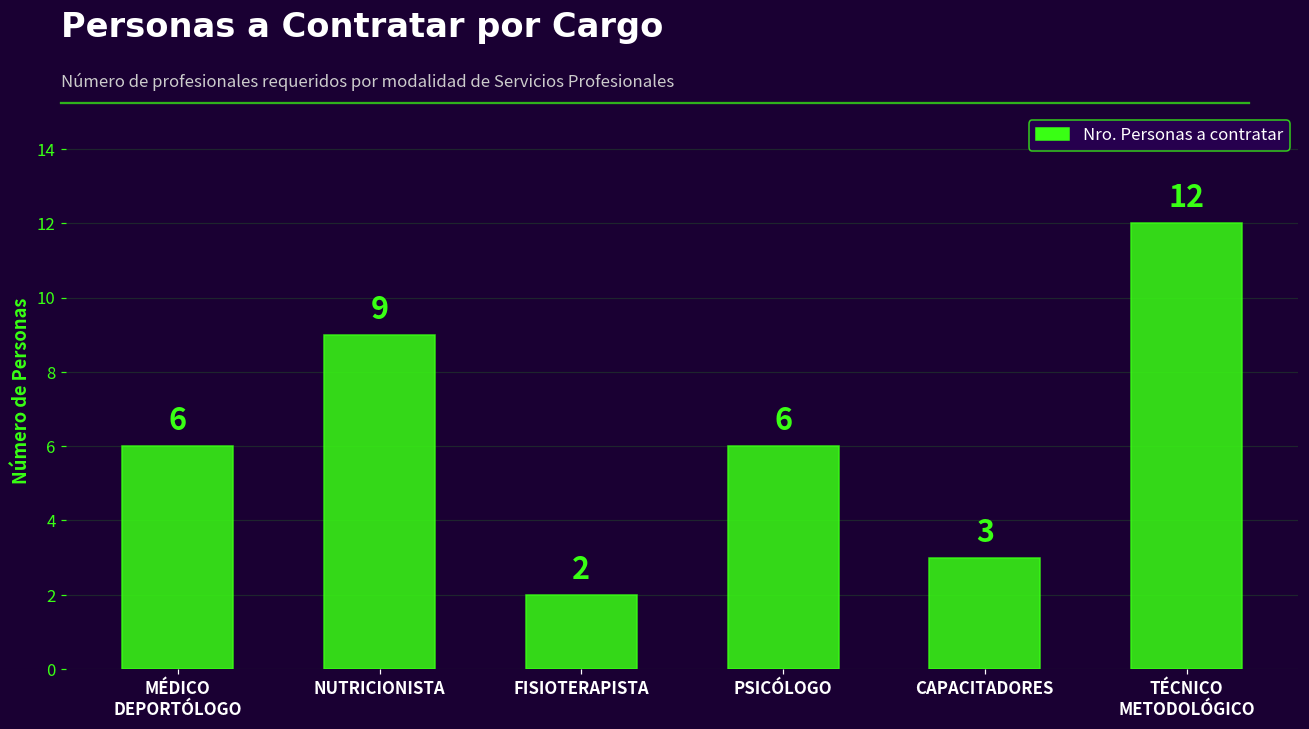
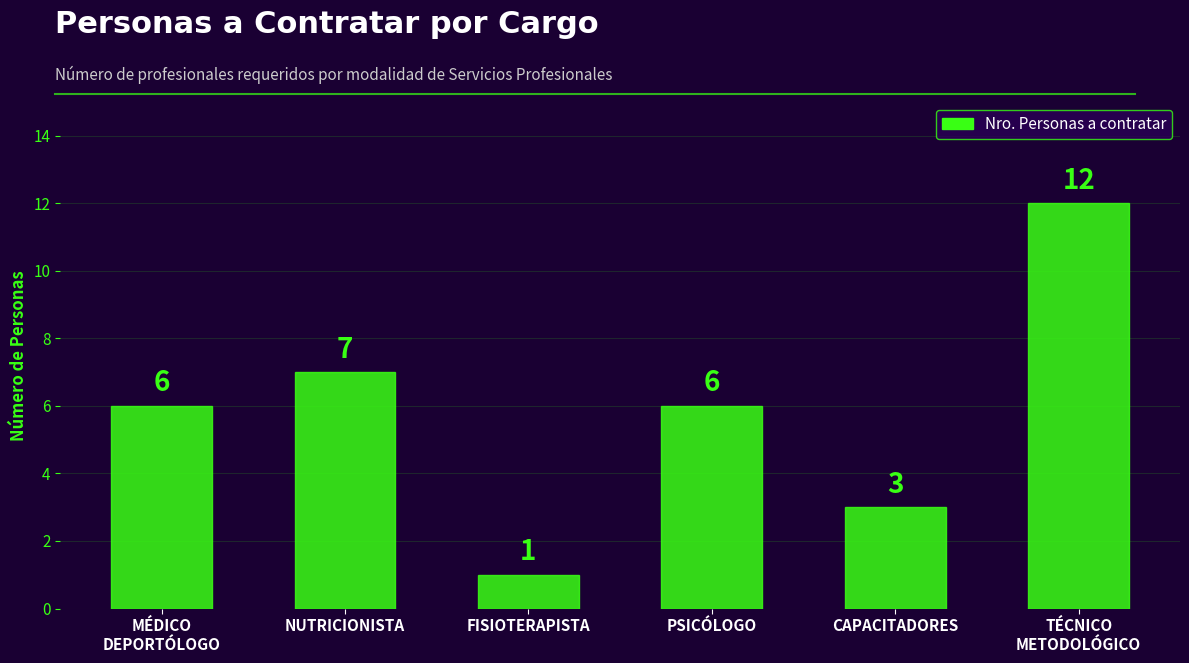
NUTRICIONISTA: 9 -> 7
FISIOTERAPISTA: 2 -> 1
